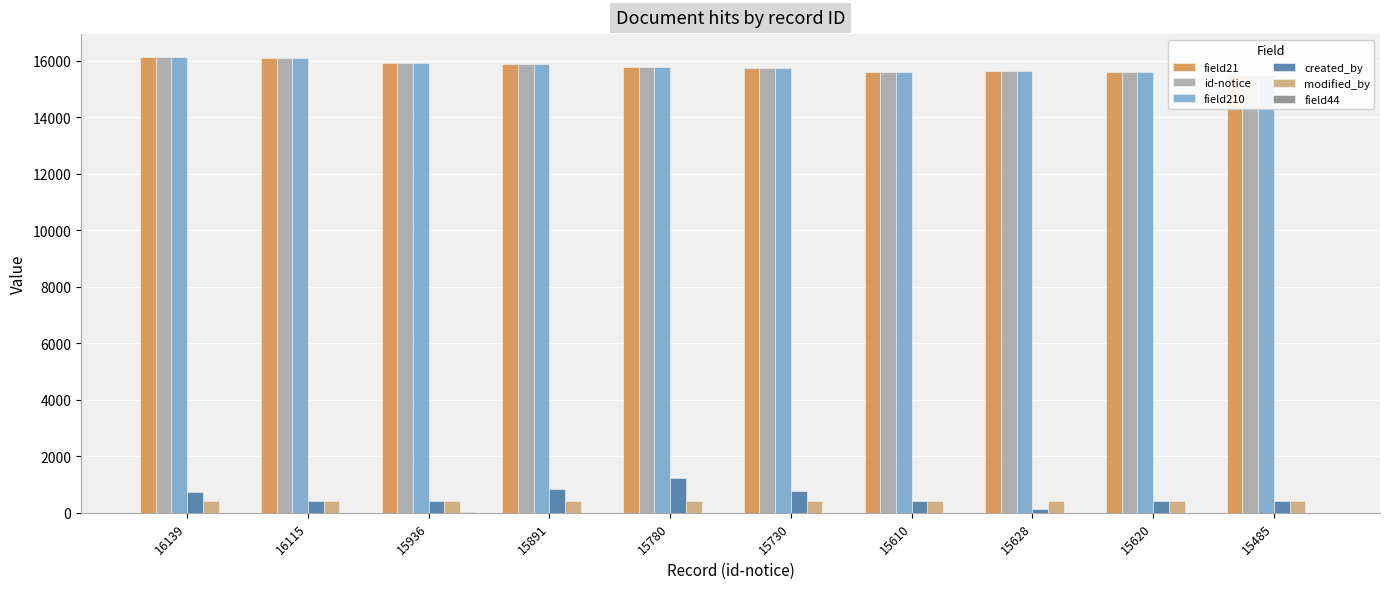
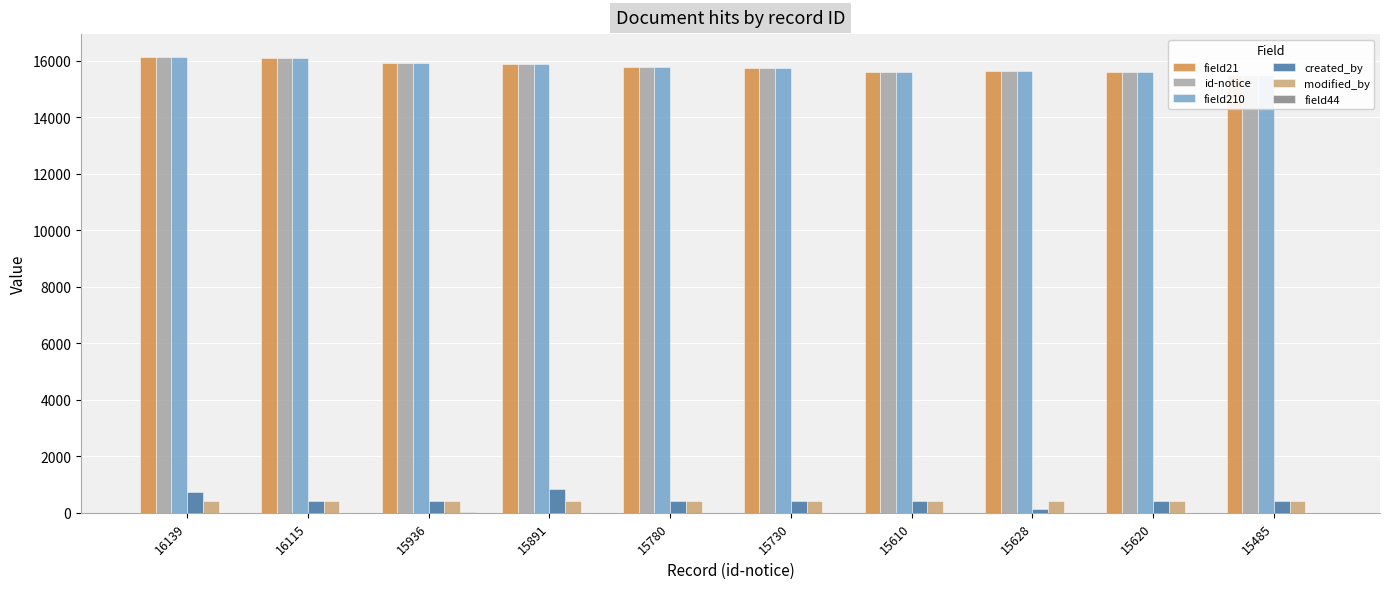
created_by, 15780: 1200 -> 400
created_by, 15730: 800 -> 400
